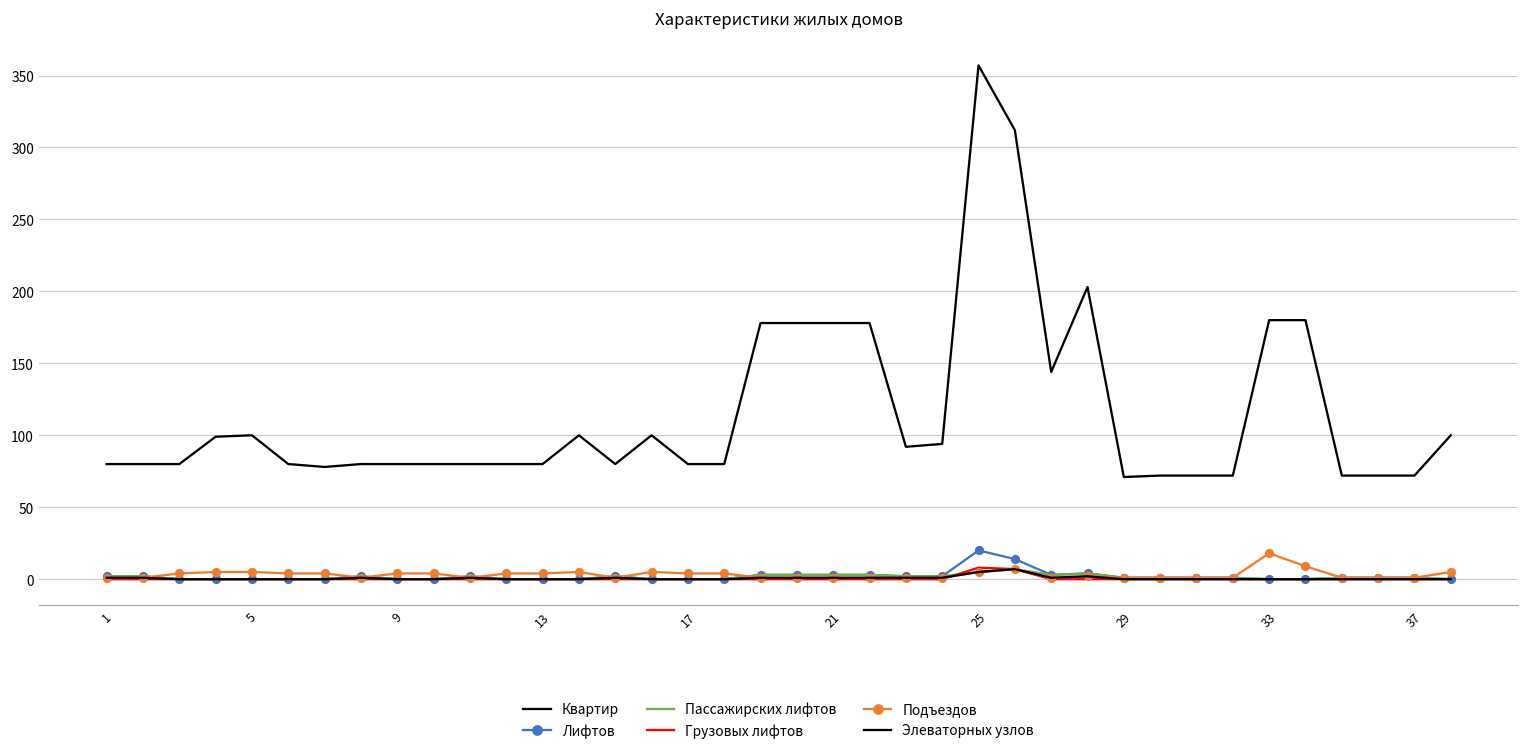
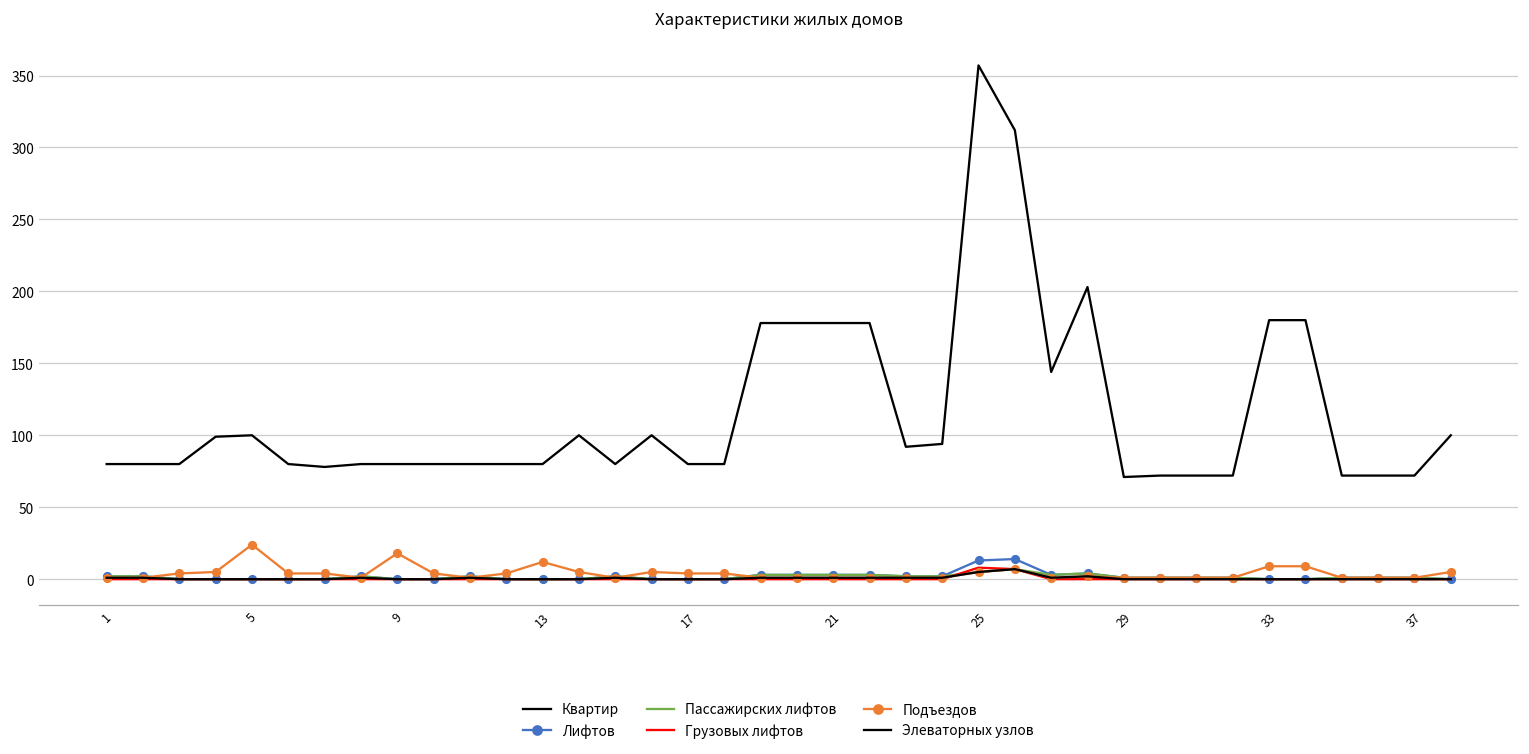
Подъездов, 5: 5 -> 24
Подъездов, 9: 4 -> 18
Подъездов, 13: 4 -> 12
Лифтов, 25: 20 -> 13
Подъездов, 33: 18 -> 9
